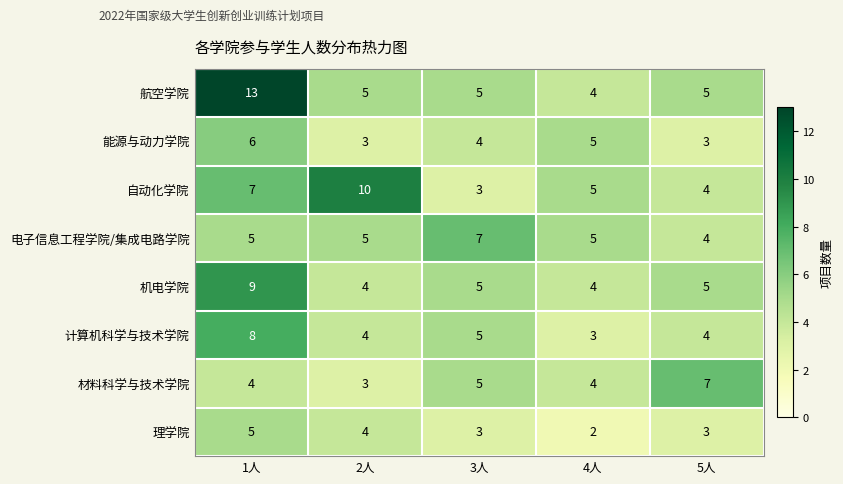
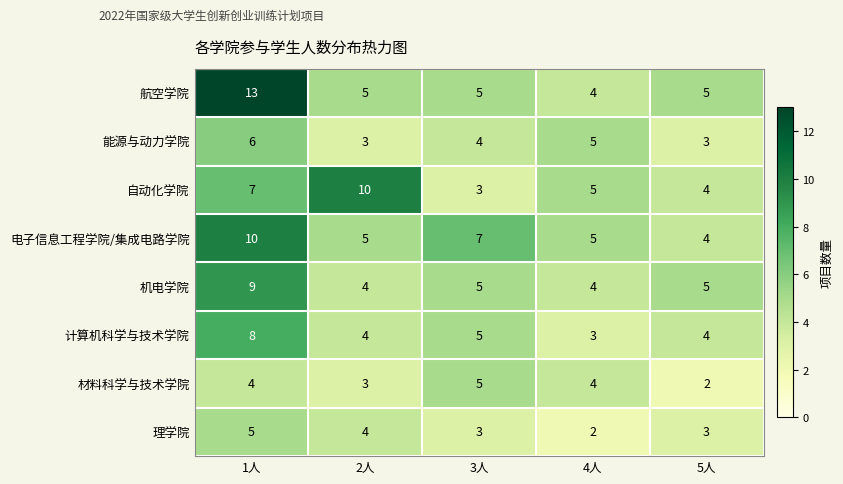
电子信息工程学院/集成电路学院, 1人: 5 -> 10
材料科学与技术学院, 5人: 7 -> 2
